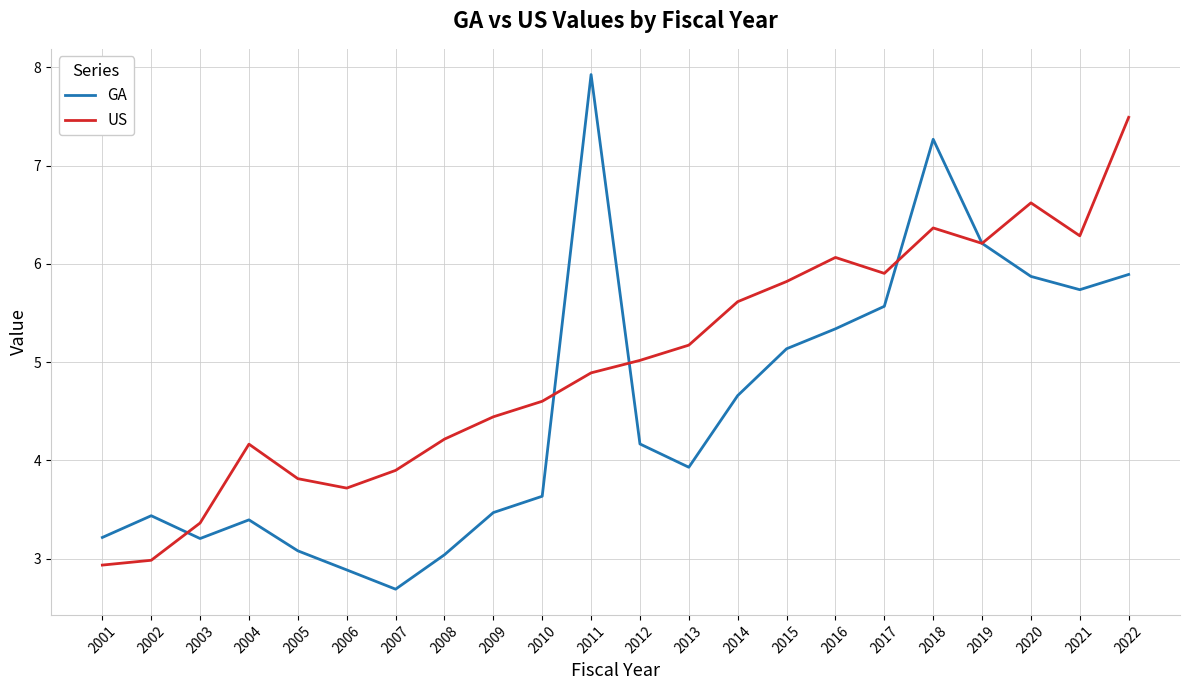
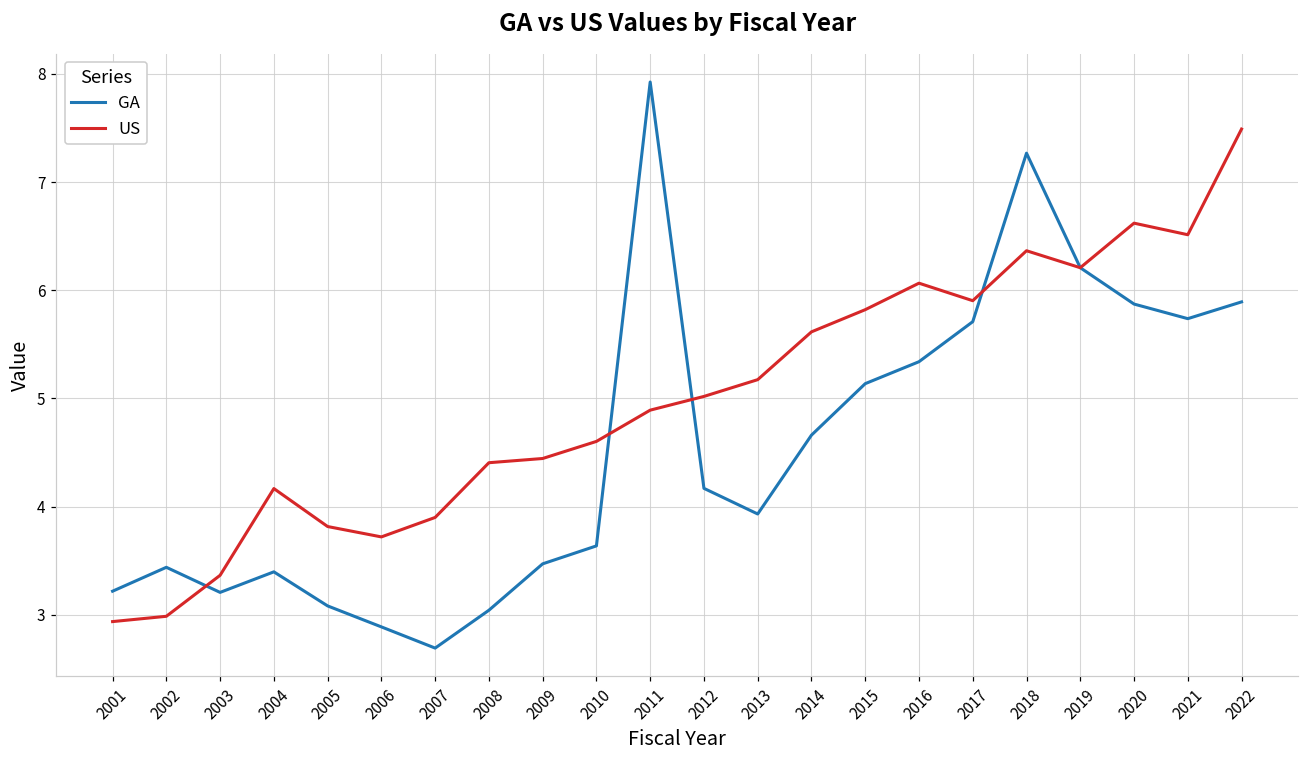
US, 2008: 4.2 -> 4.4
GA, 2017: 5.6 -> 5.7
US, 2021: 6.3 -> 6.5
